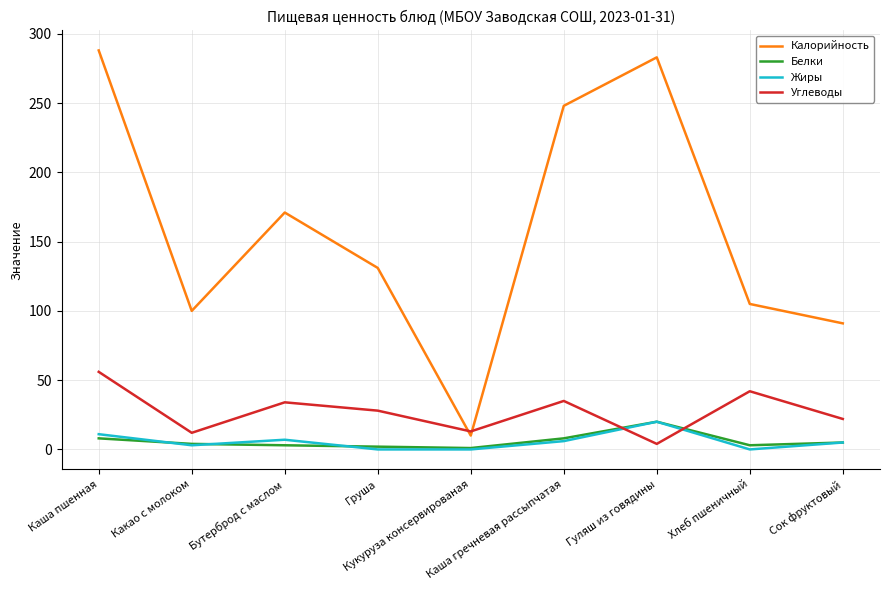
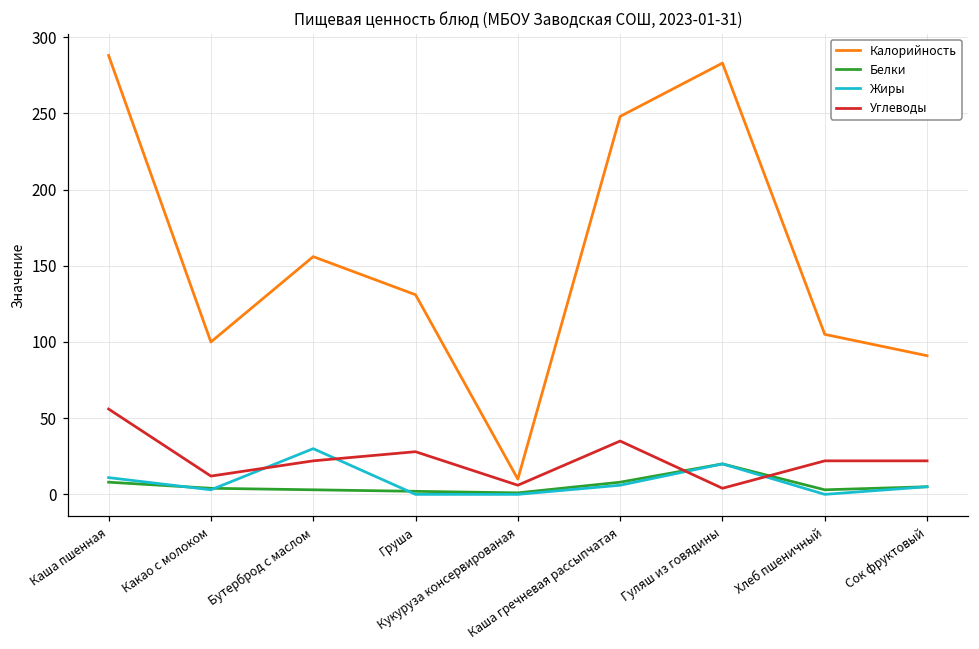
Калорийность, Бутерброд с маслом: 171 -> 156
Жиры, Бутерброд с маслом: 7 -> 30
Углеводы, Бутерброд с маслом: 34 -> 22
Углеводы, Кукуруза консервированая: 13 -> 6
Углеводы, Хлеб пшеничный: 42 -> 22
